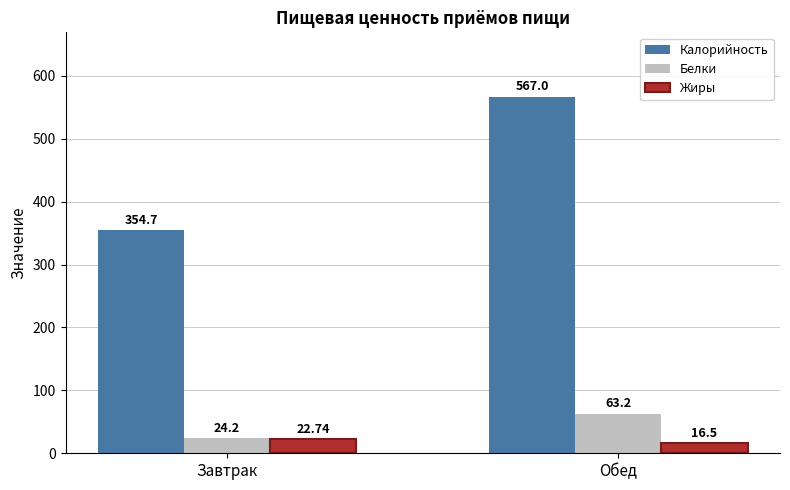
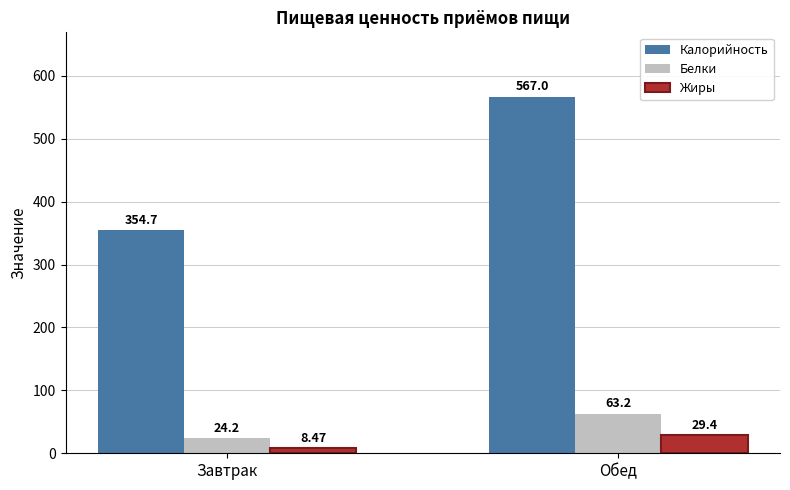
Жиры, Завтрак: 22.74 -> 8.47
Жиры, Обед: 16.5 -> 29.4
